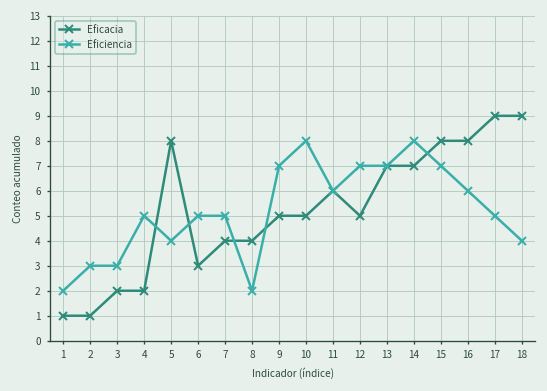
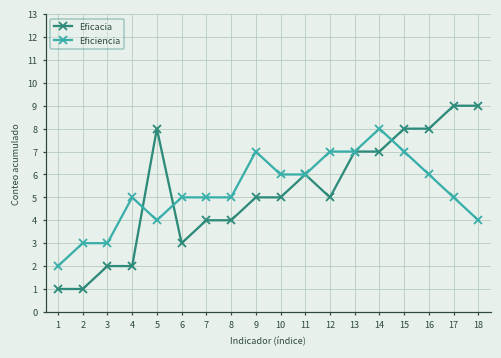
Eficiencia, 8: 2 -> 5
Eficiencia, 10: 8 -> 6
